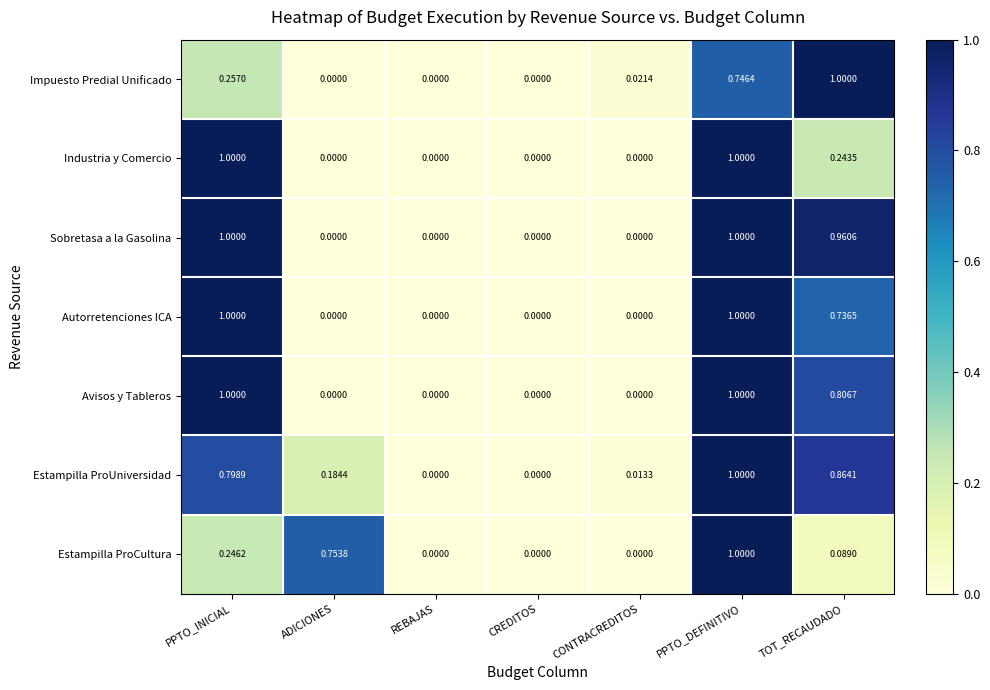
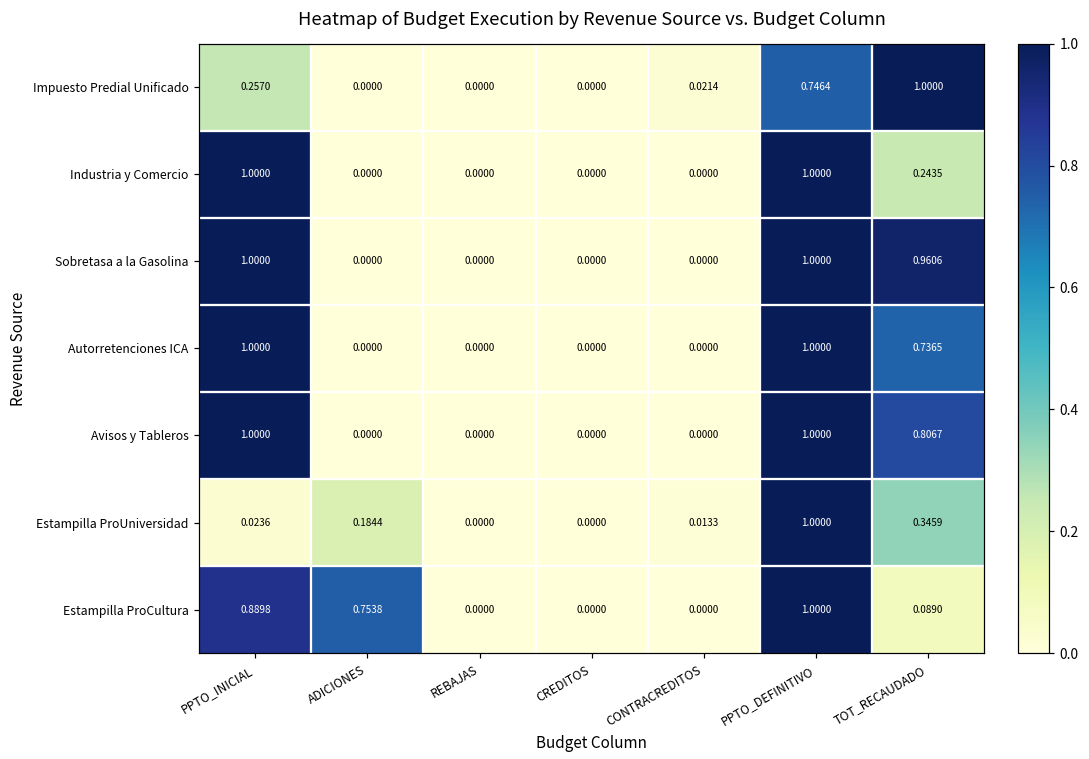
Estampilla ProUniversidad, PPTO_INICIAL: 0.7989 -> 0.0236
Estampilla ProUniversidad, TOT_RECAUDADO: 0.8641 -> 0.3459
Estampilla ProCultura, PPTO_INICIAL: 0.2462 -> 0.8898
